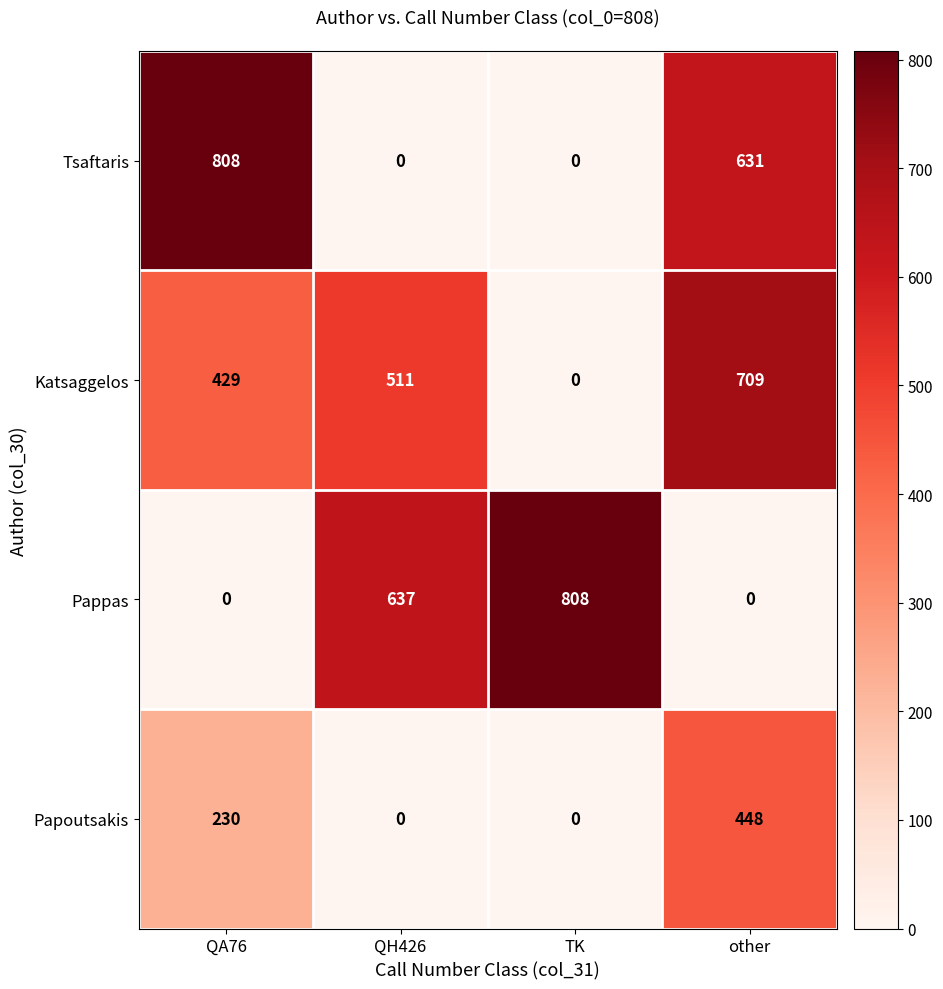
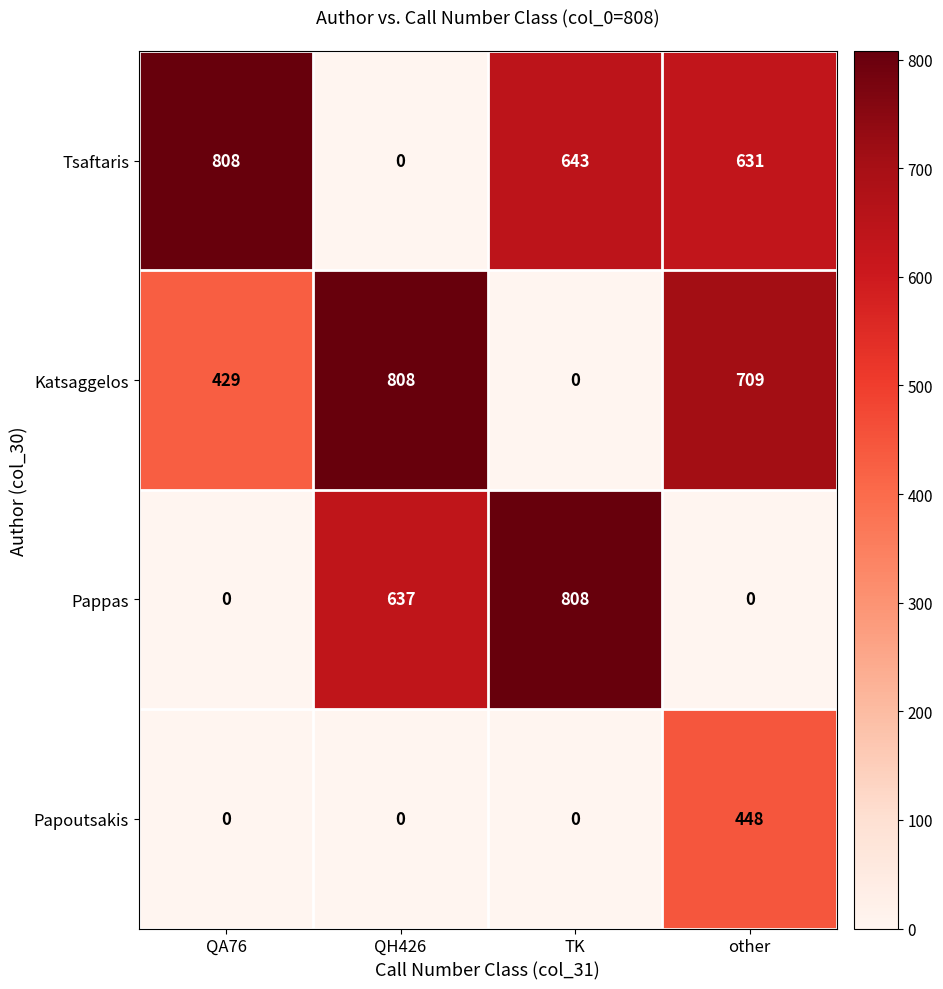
Tsaftaris, TK: 0 -> 643
Katsaggelos, QH426: 511 -> 808
Papoutsakis, QA76: 230 -> 0
